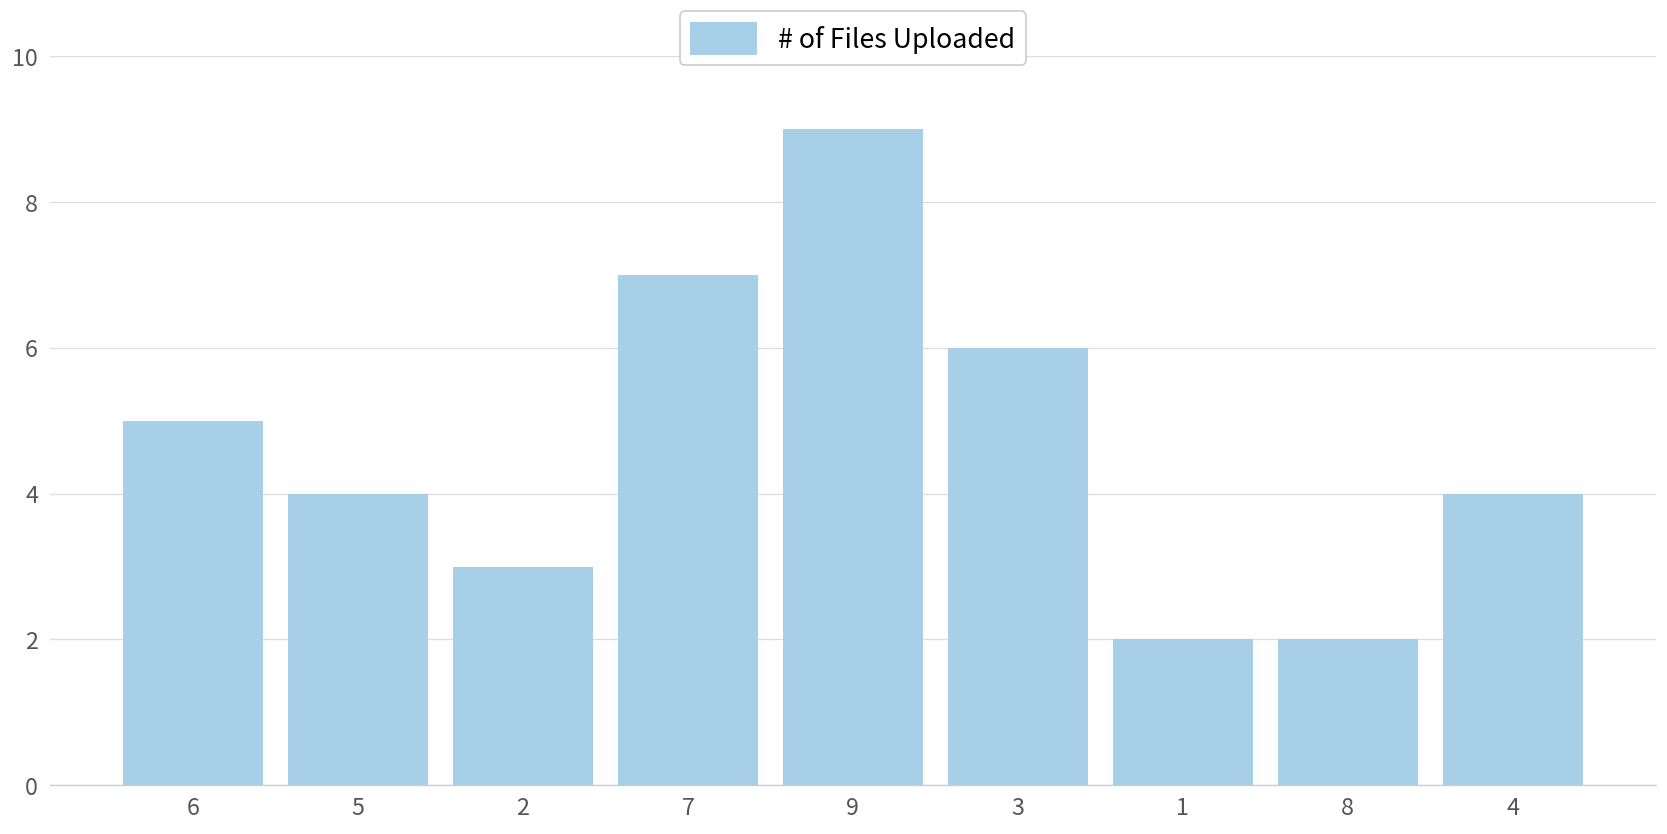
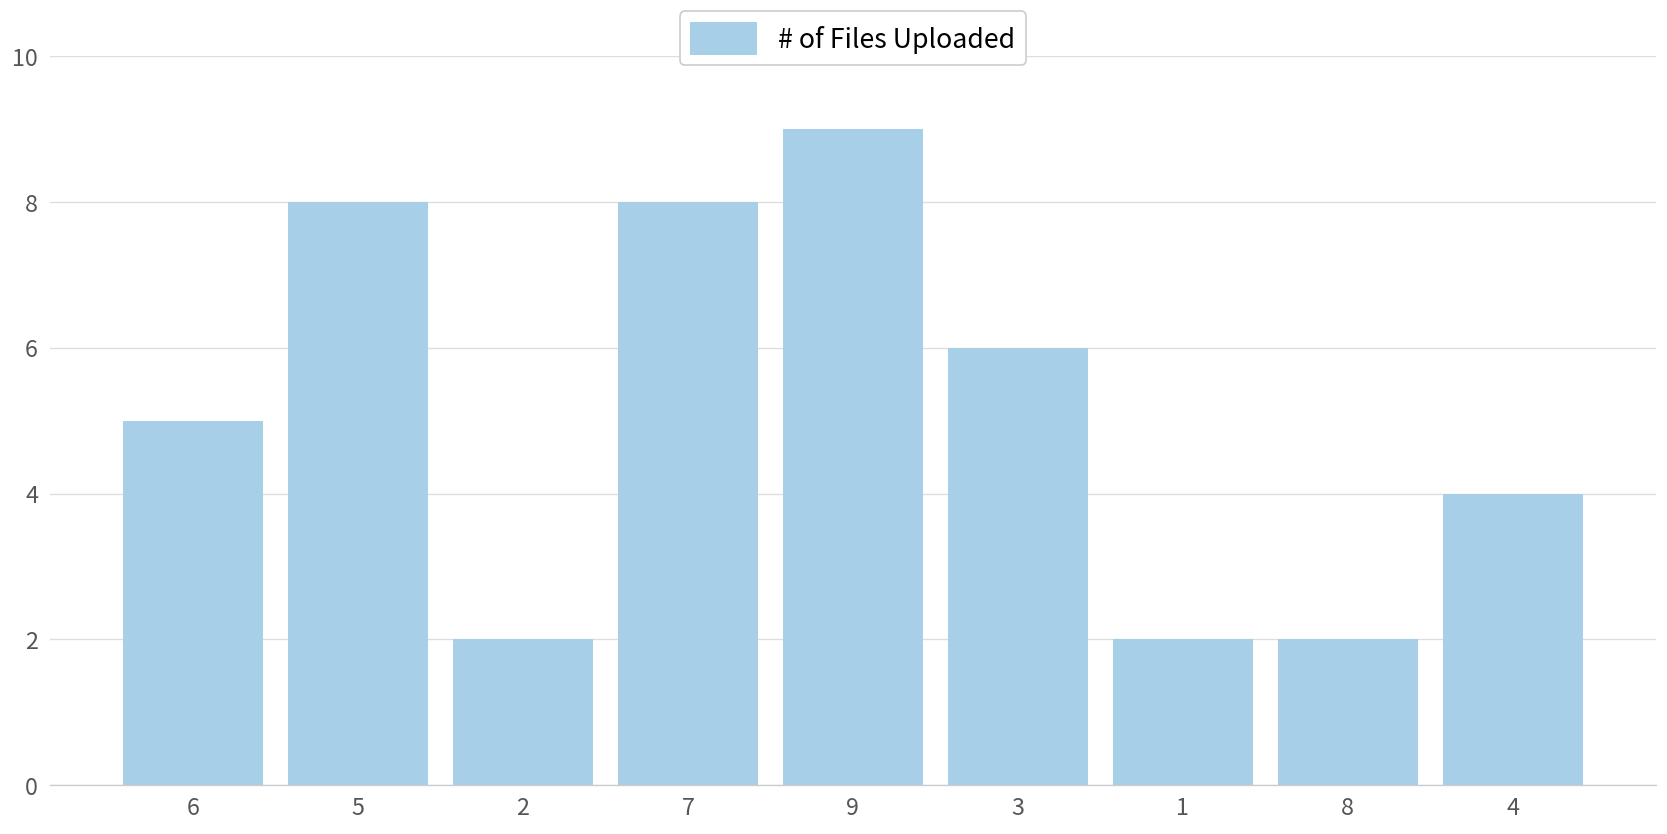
5: 4 -> 8
2: 3 -> 2
7: 7 -> 8
